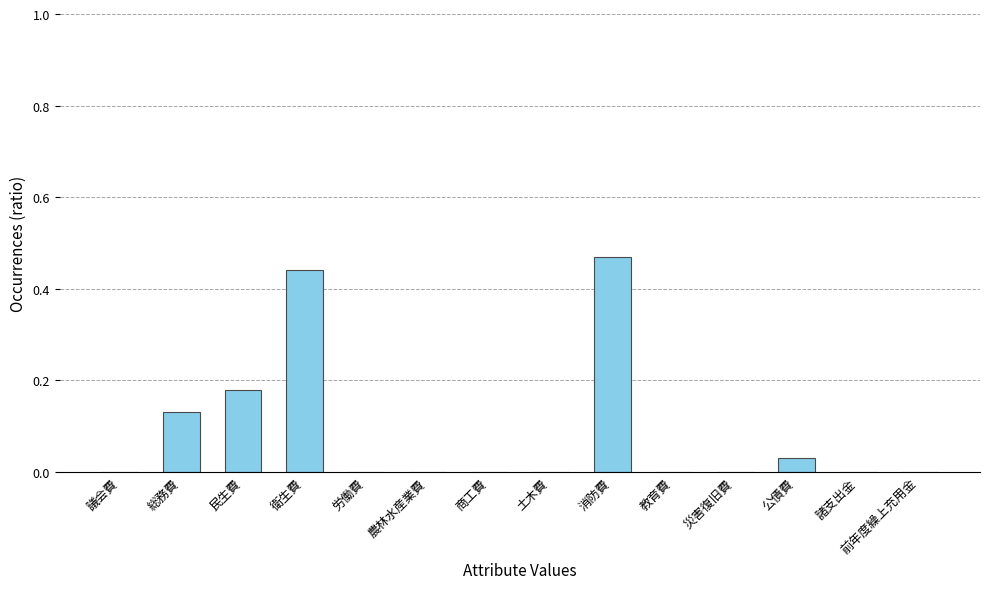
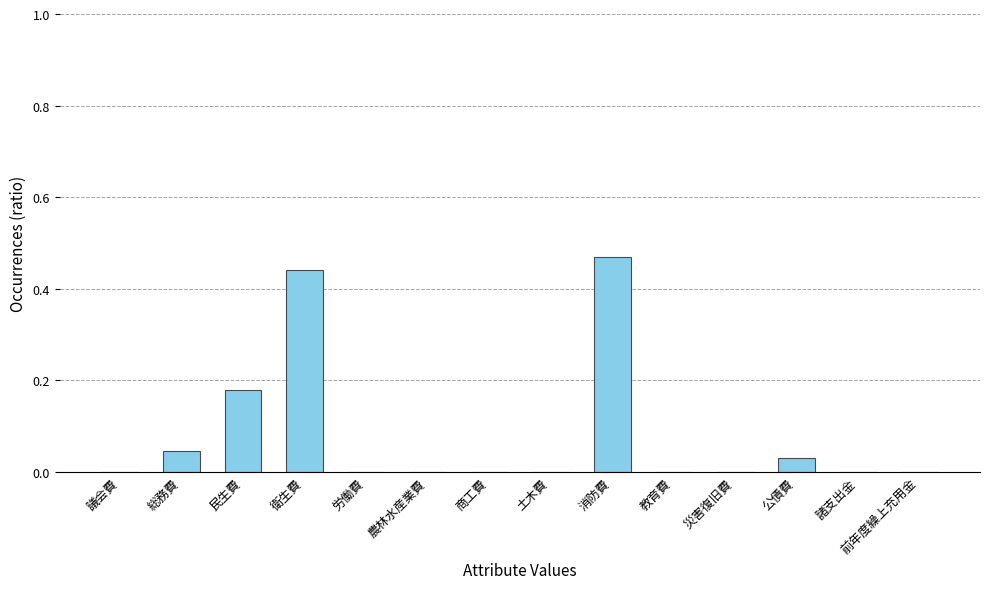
総務費: 0.13 -> 0.05
